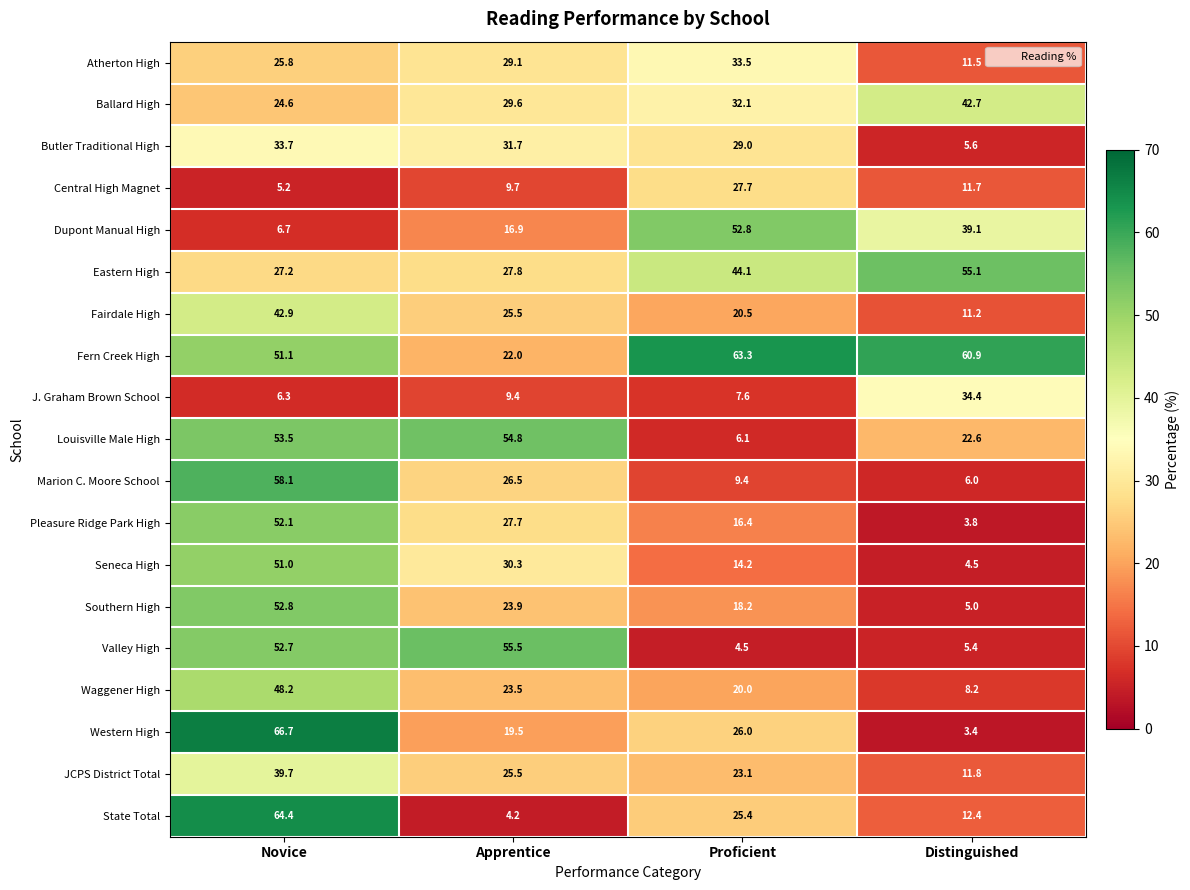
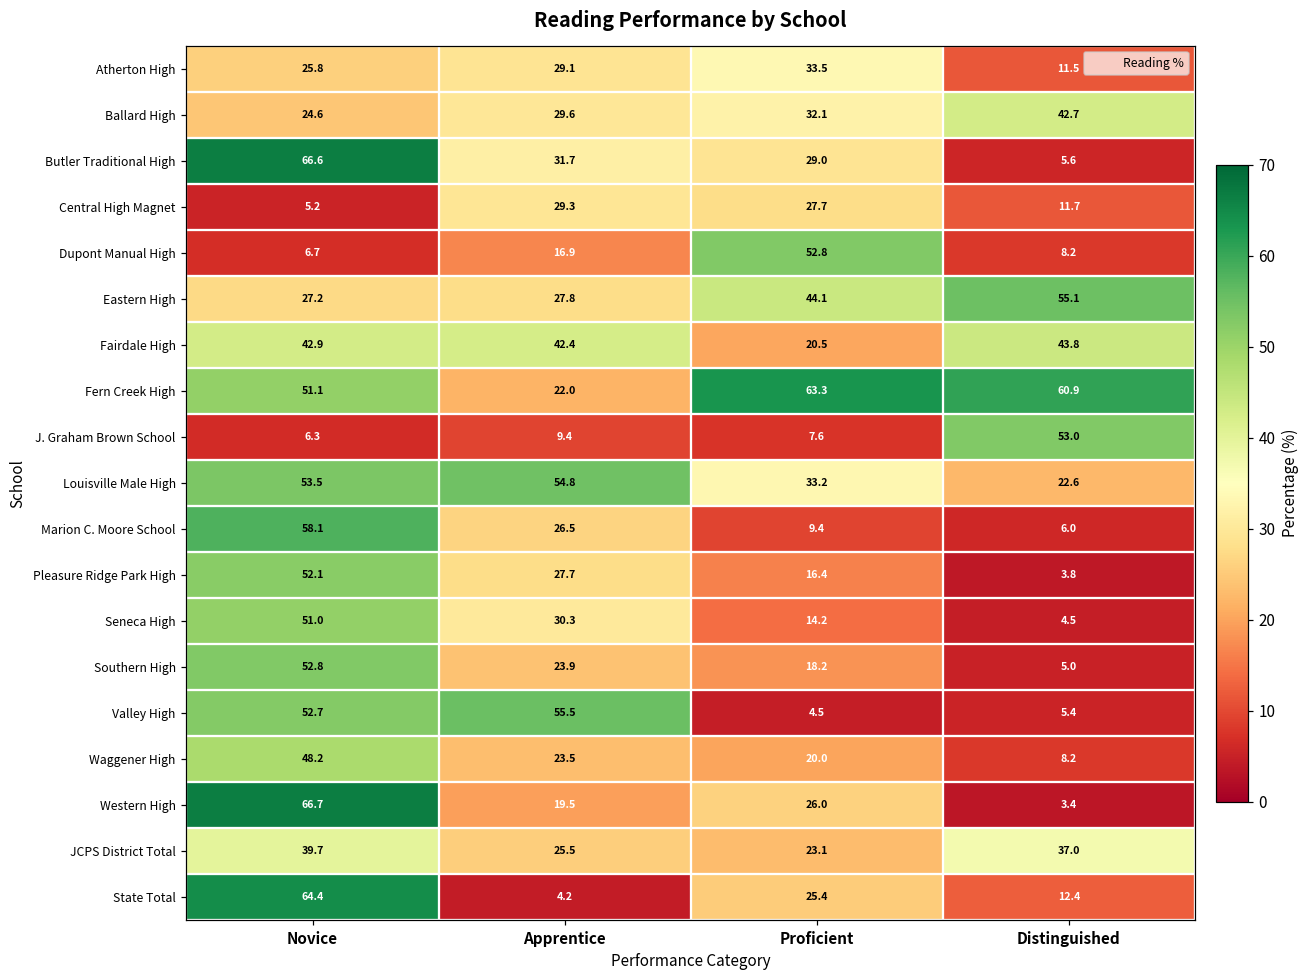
Butler Traditional High, Novice: 33.7 -> 66.6
Central High Magnet, Apprentice: 9.7 -> 29.3
Dupont Manual High, Distinguished: 39.1 -> 8.2
Fairdale High, Apprentice: 25.5 -> 42.4
Fairdale High, Distinguished: 11.2 -> 43.8
J. Graham Brown School, Distinguished: 34.4 -> 53.0
Louisville Male High, Proficient: 6.1 -> 33.2
JCPS District Total, Distinguished: 11.8 -> 37.0
